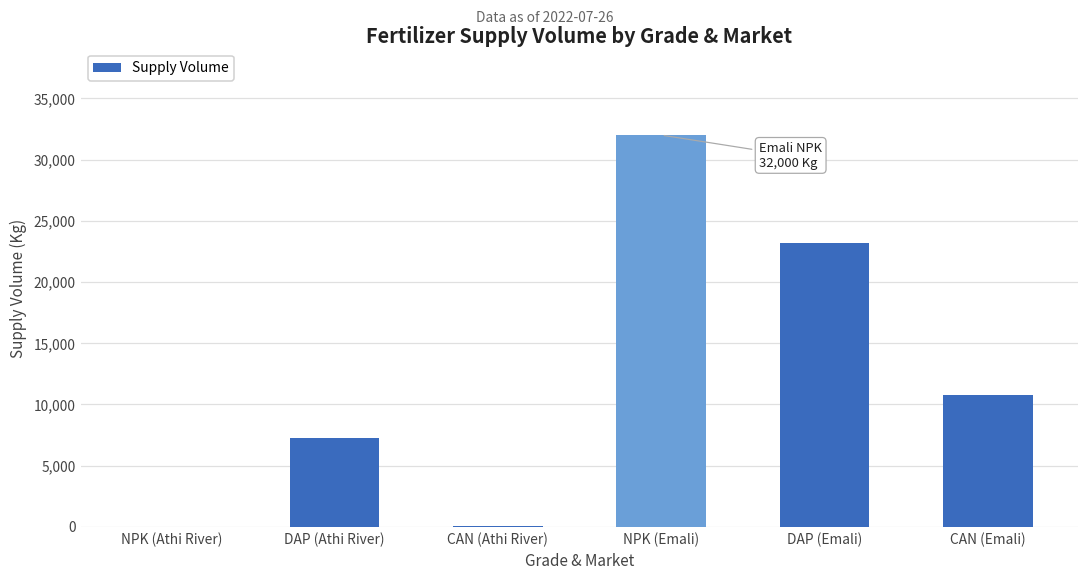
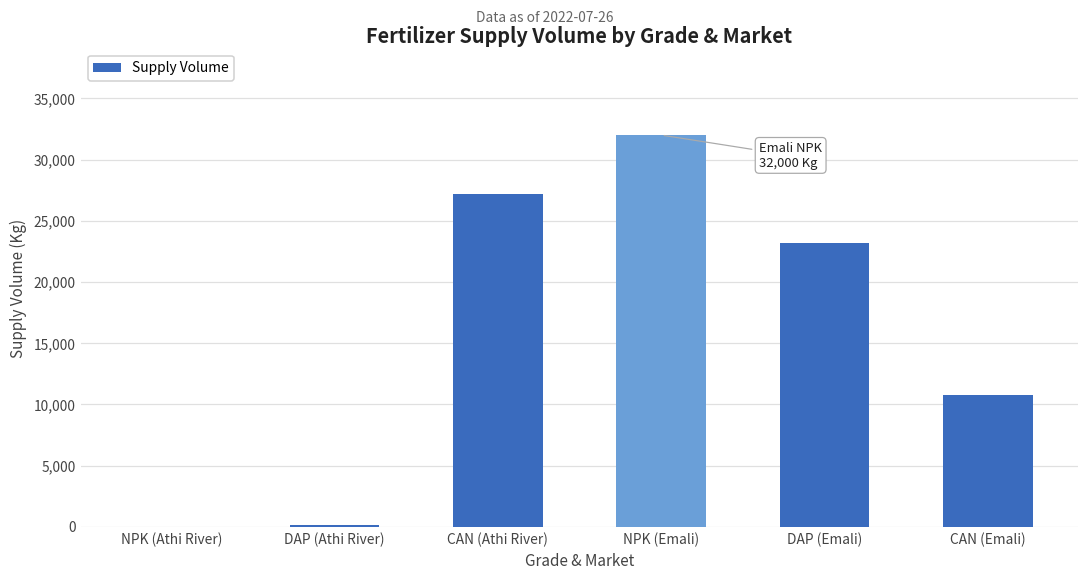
DAP (Athi River): 7,200 -> 100
CAN (Athi River): 100 -> 27,200
